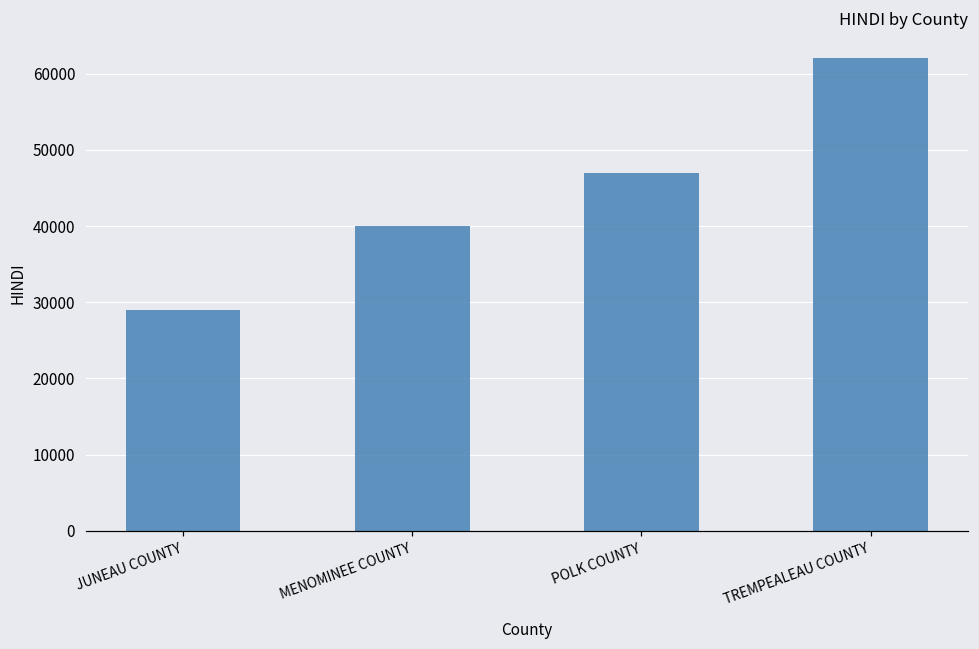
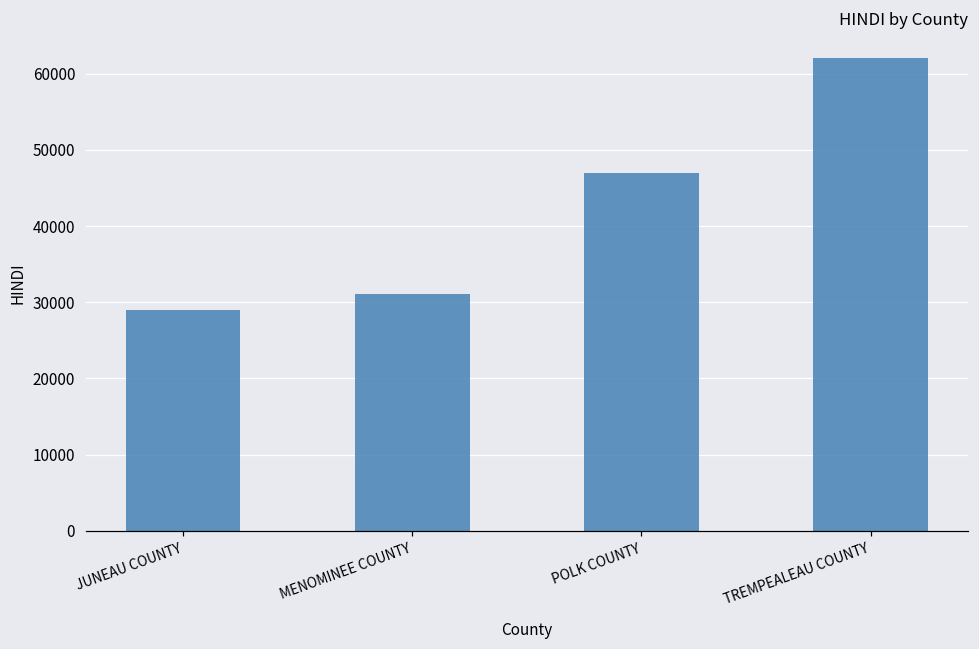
MENOMINEE COUNTY: 40000 -> 31000
